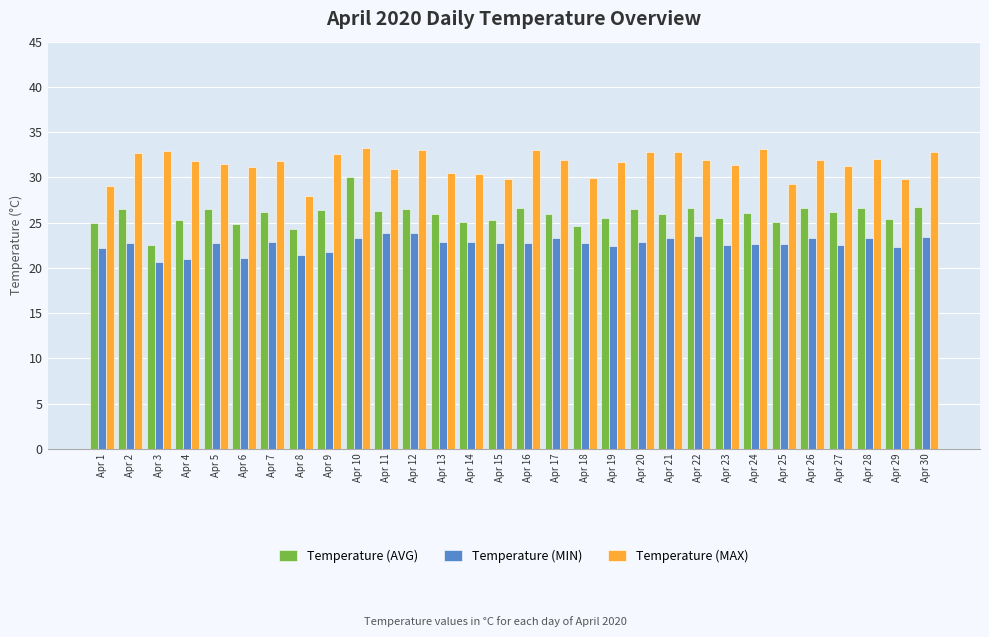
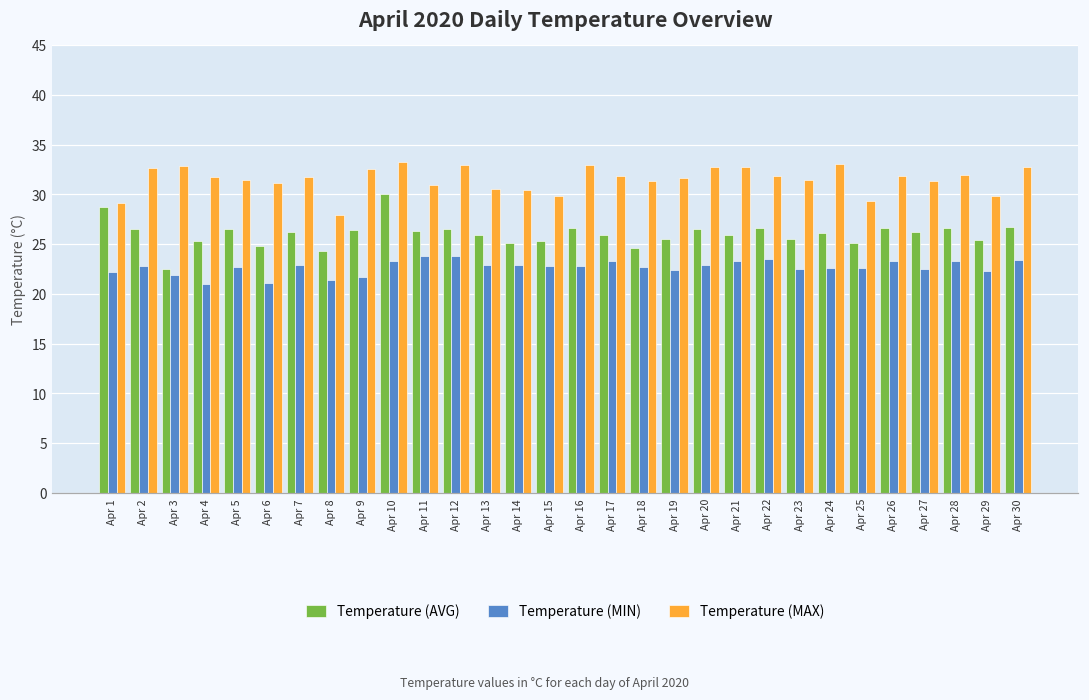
Temperature (AVG), Apr 1: 25 -> 29
Temperature (MIN), Apr 3: 21 -> 22
Temperature (MAX), Apr 18: 30 -> 31
